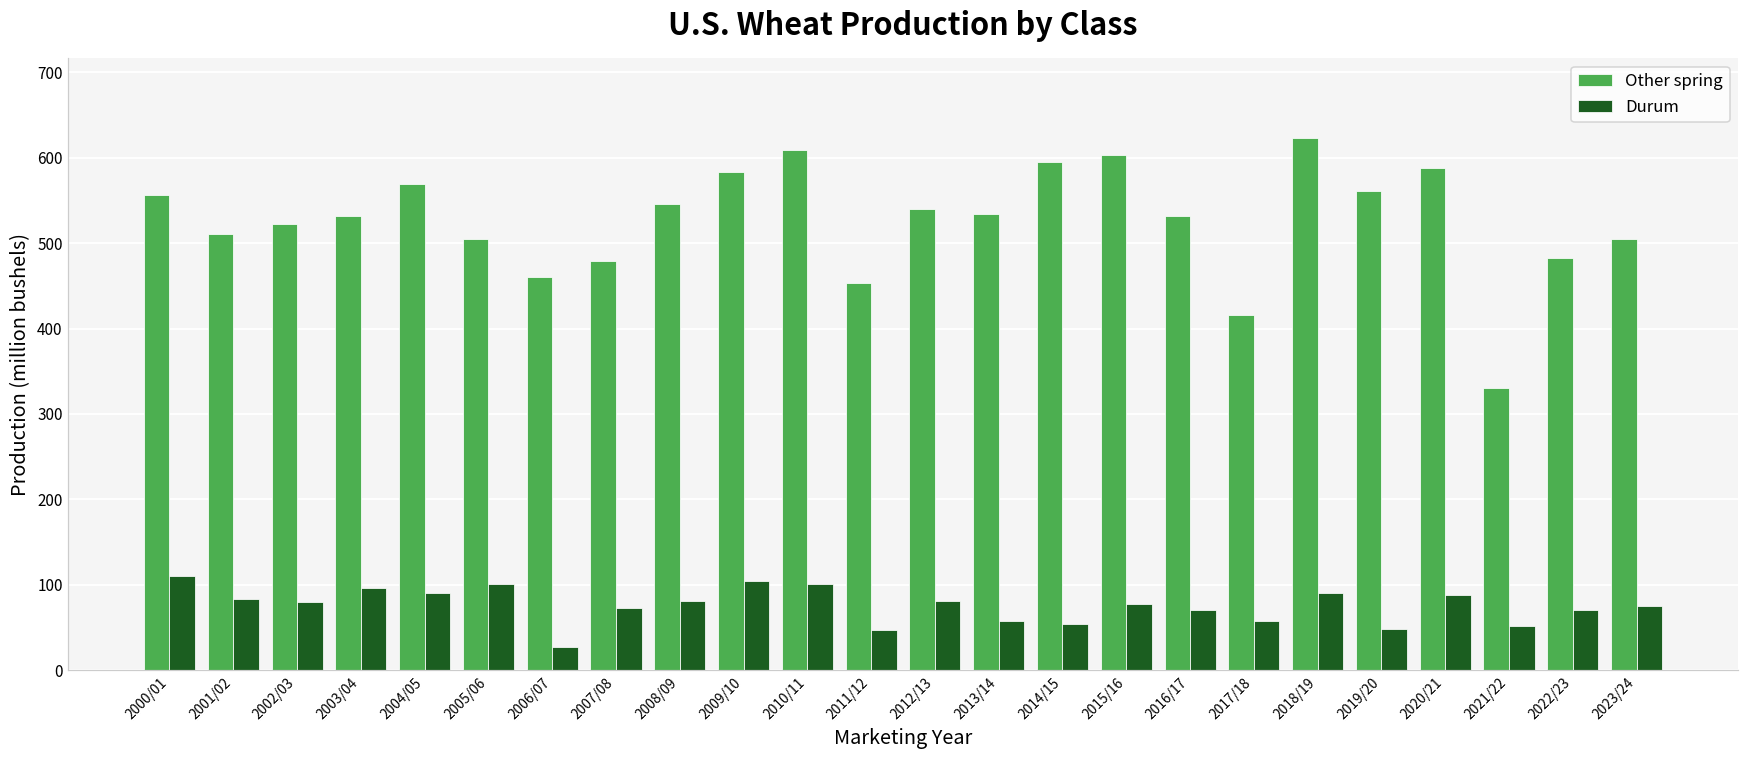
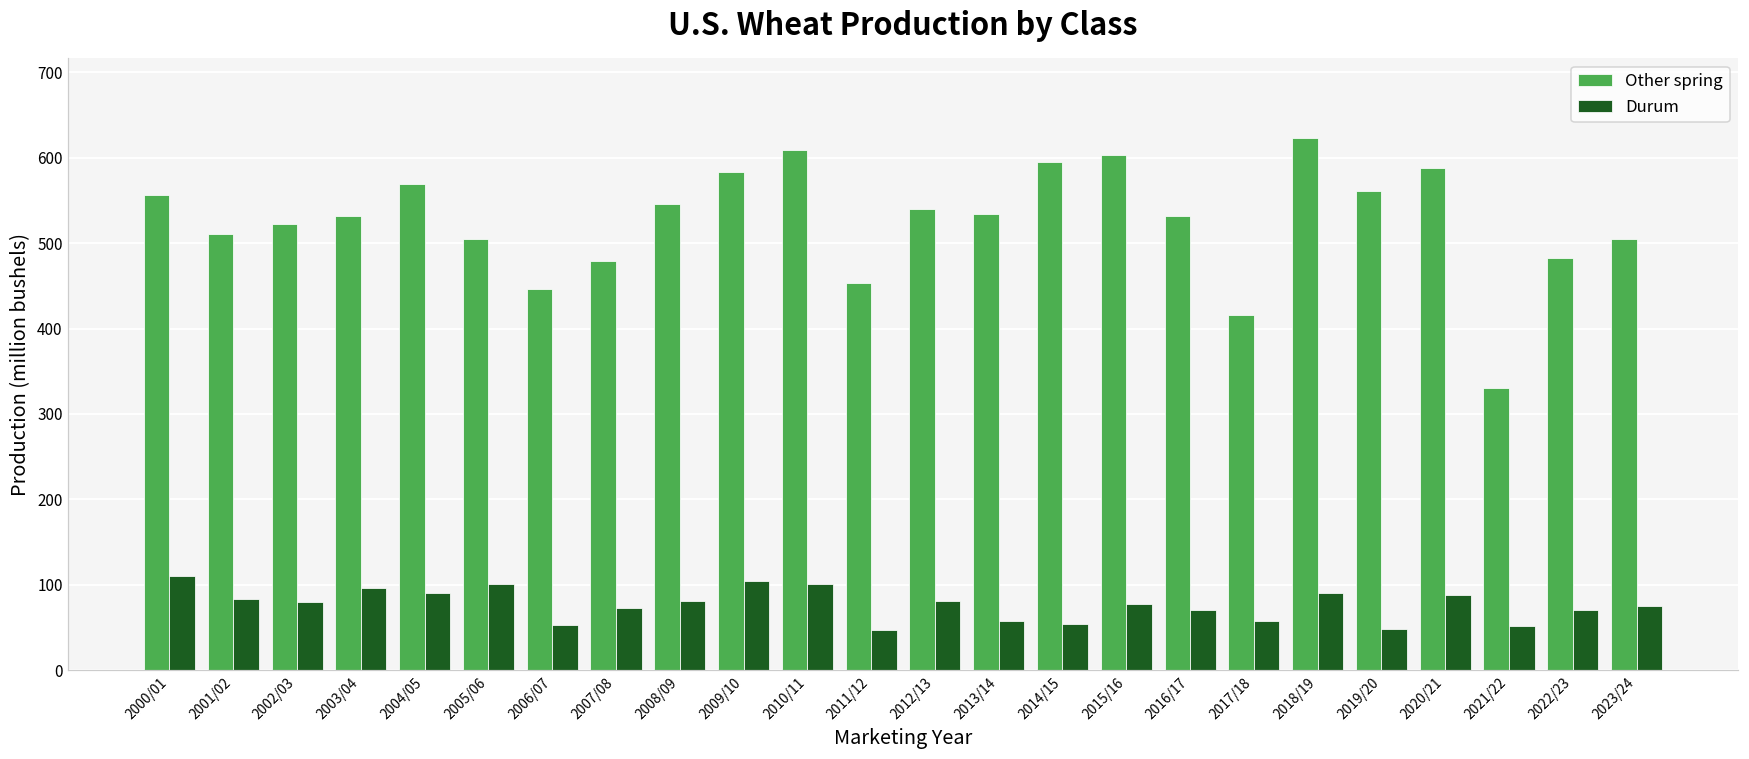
Other spring, 2006/07: 460 -> 450
Durum, 2006/07: 30 -> 50
